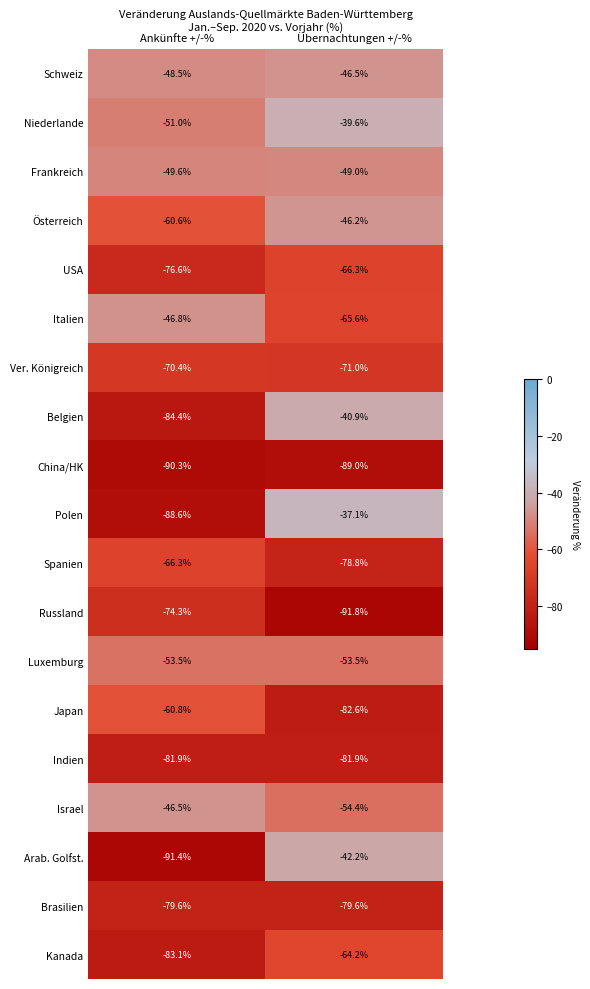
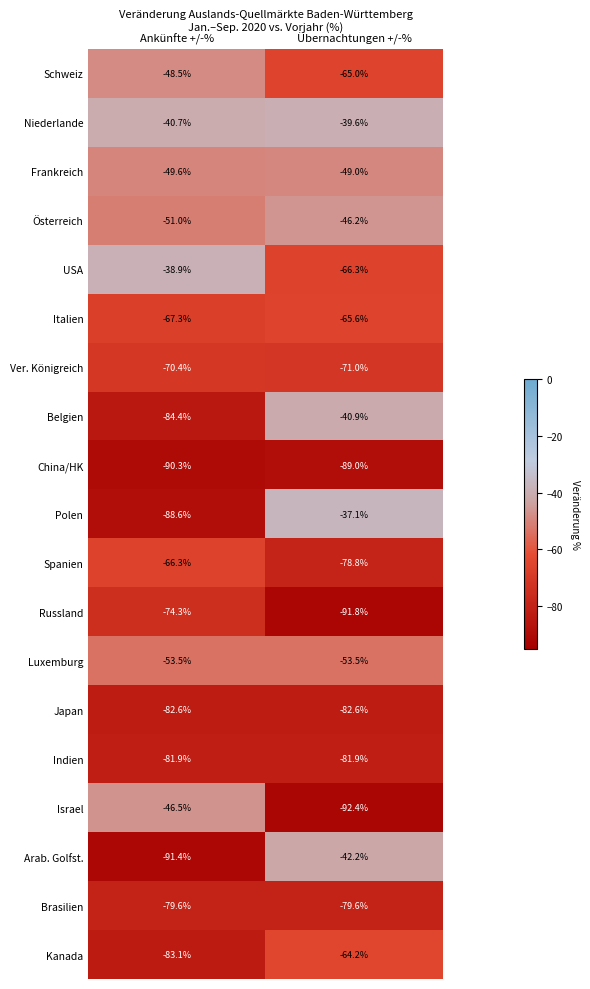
Schweiz, Übernachtungen +/-%: -46.5% -> -65.0%
Niederlande, Ankünfte +/-%: -51.0% -> -40.7%
Österreich, Ankünfte +/-%: -60.6% -> -51.0%
USA, Ankünfte +/-%: -76.6% -> -38.9%
Italien, Ankünfte +/-%: -46.8% -> -67.3%
Japan, Ankünfte +/-%: -60.8% -> -82.6%
Israel, Übernachtungen +/-%: -54.4% -> -92.4%
